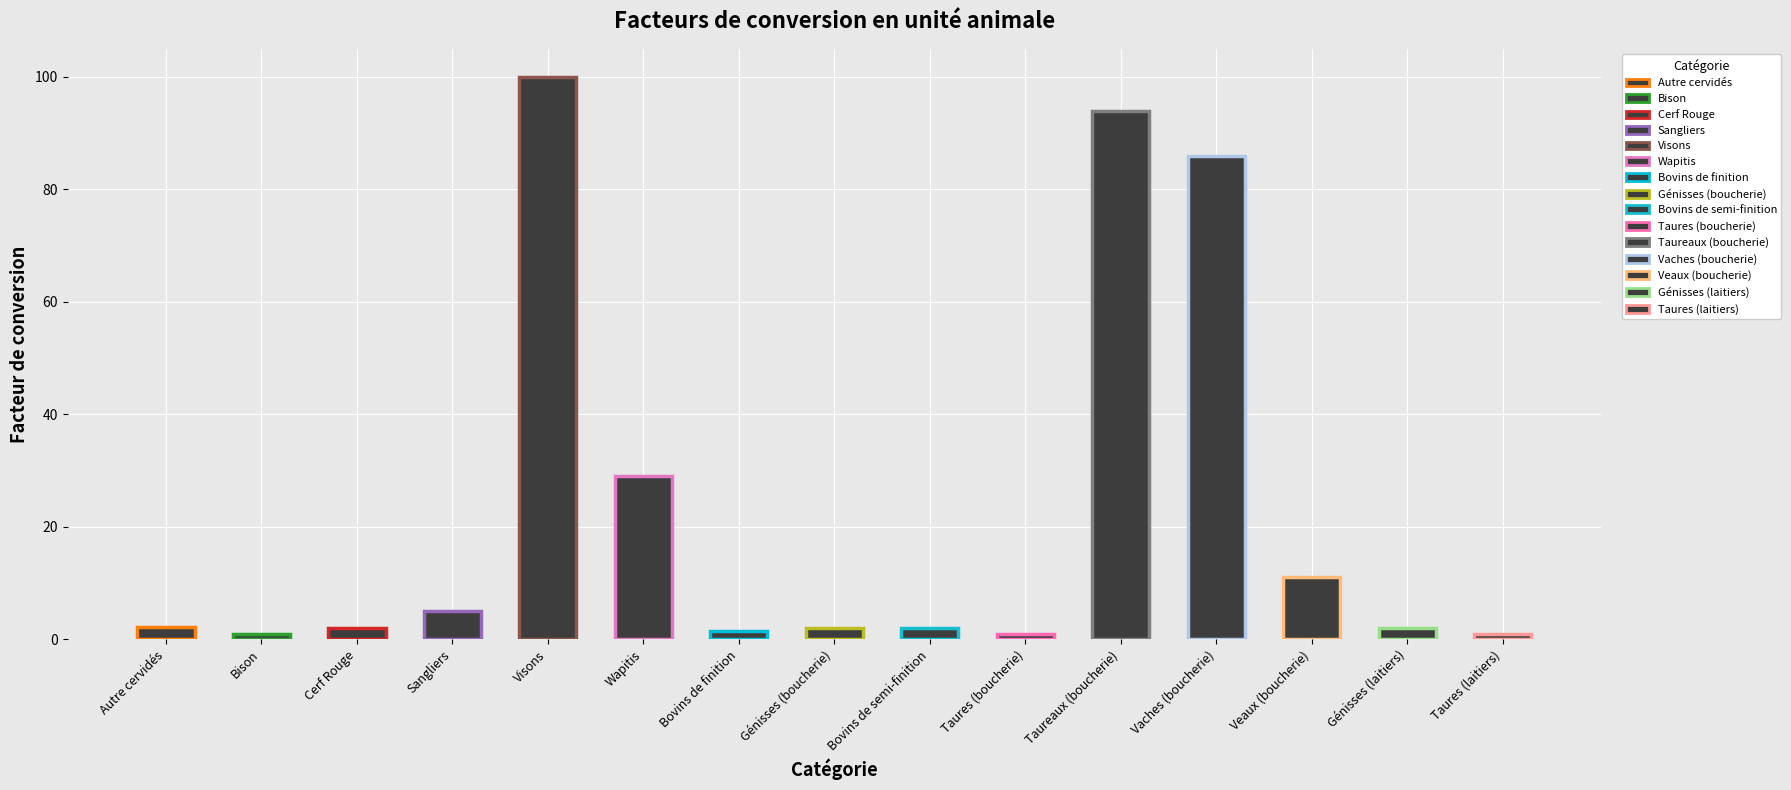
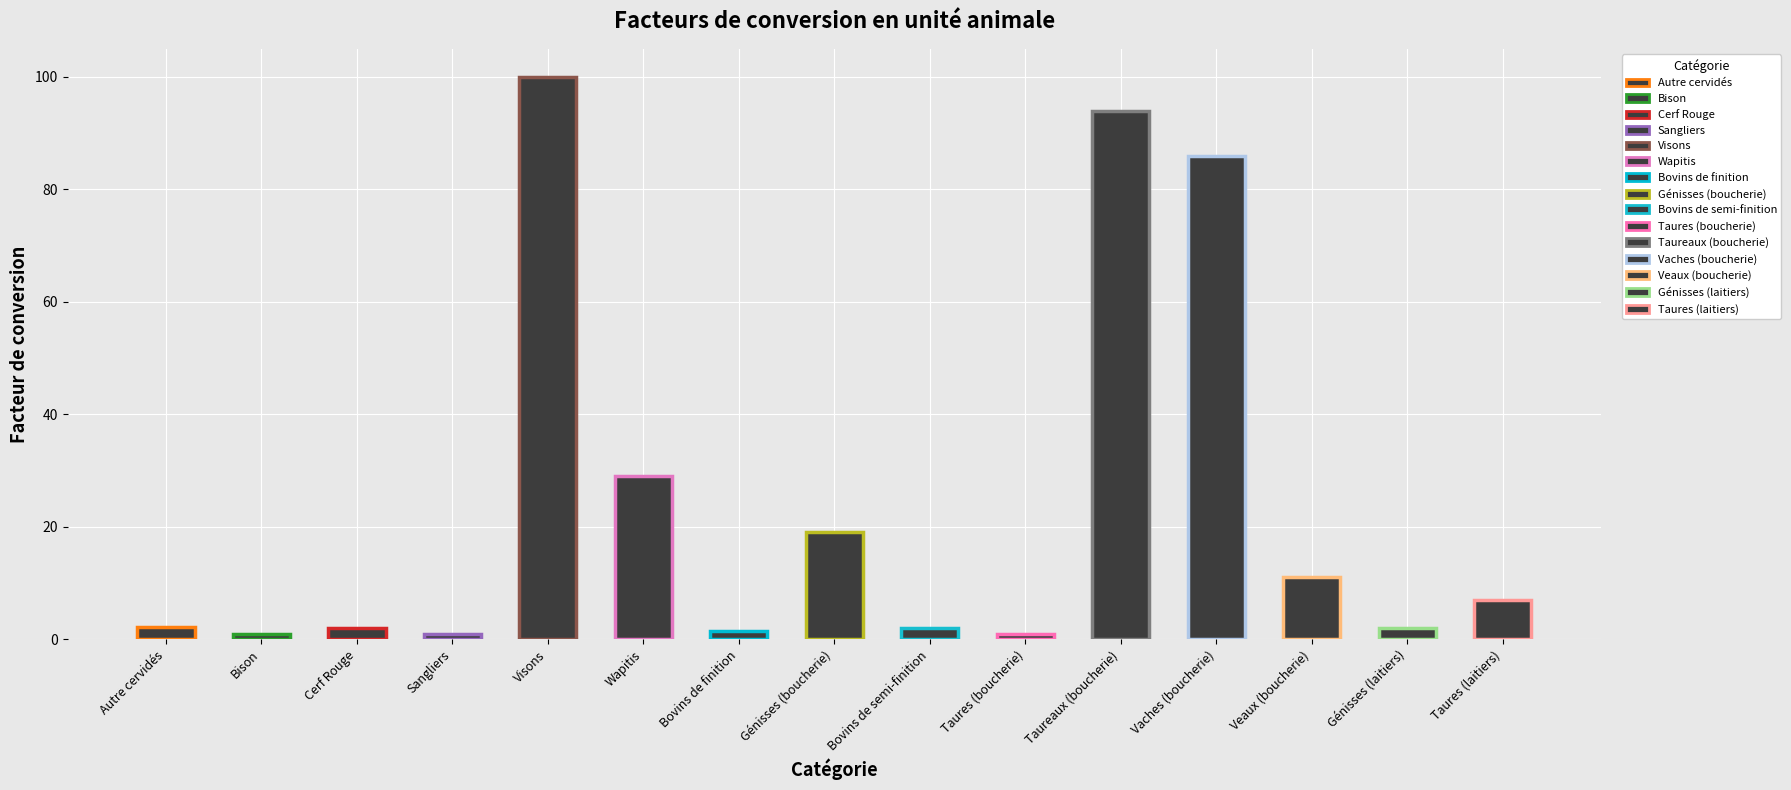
Sangliers: 5 -> 1
Génisses (boucherie): 2 -> 19
Taures (laitiers): 1 -> 7
